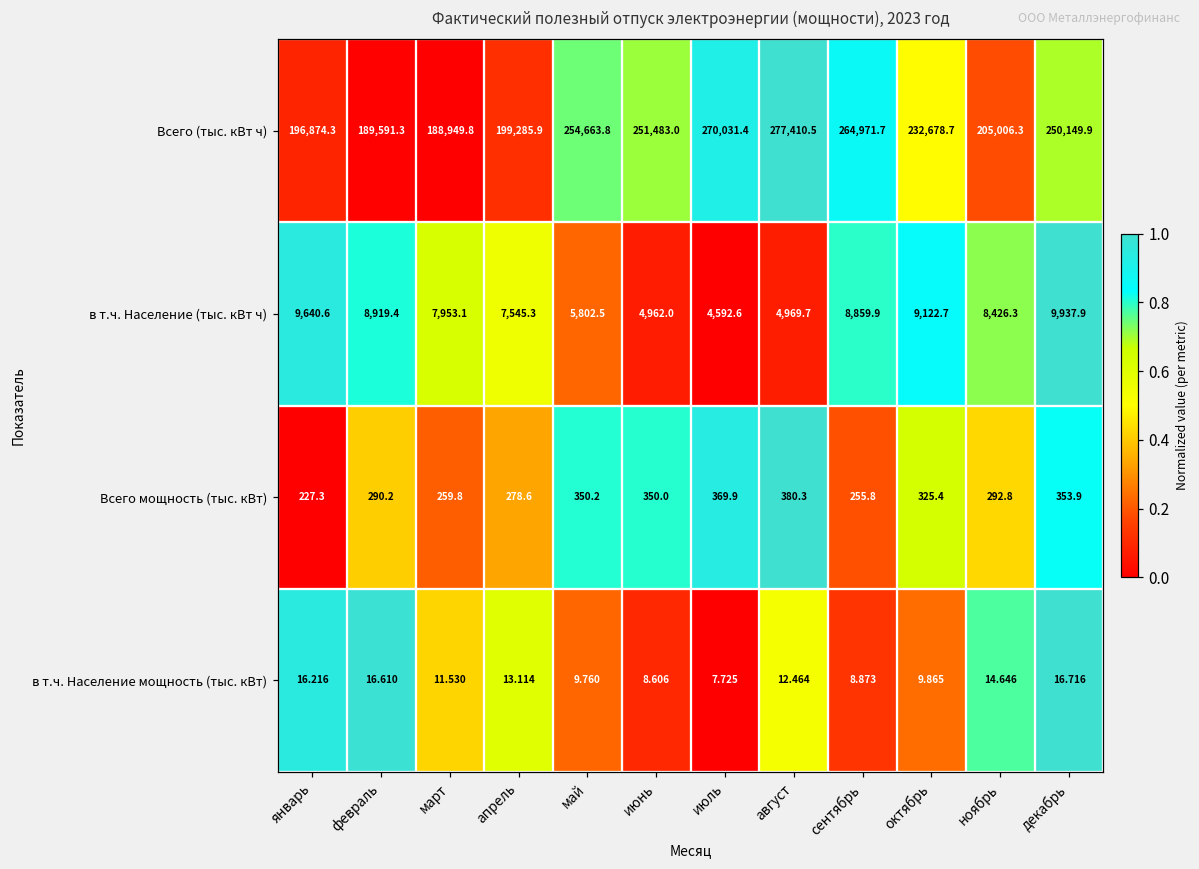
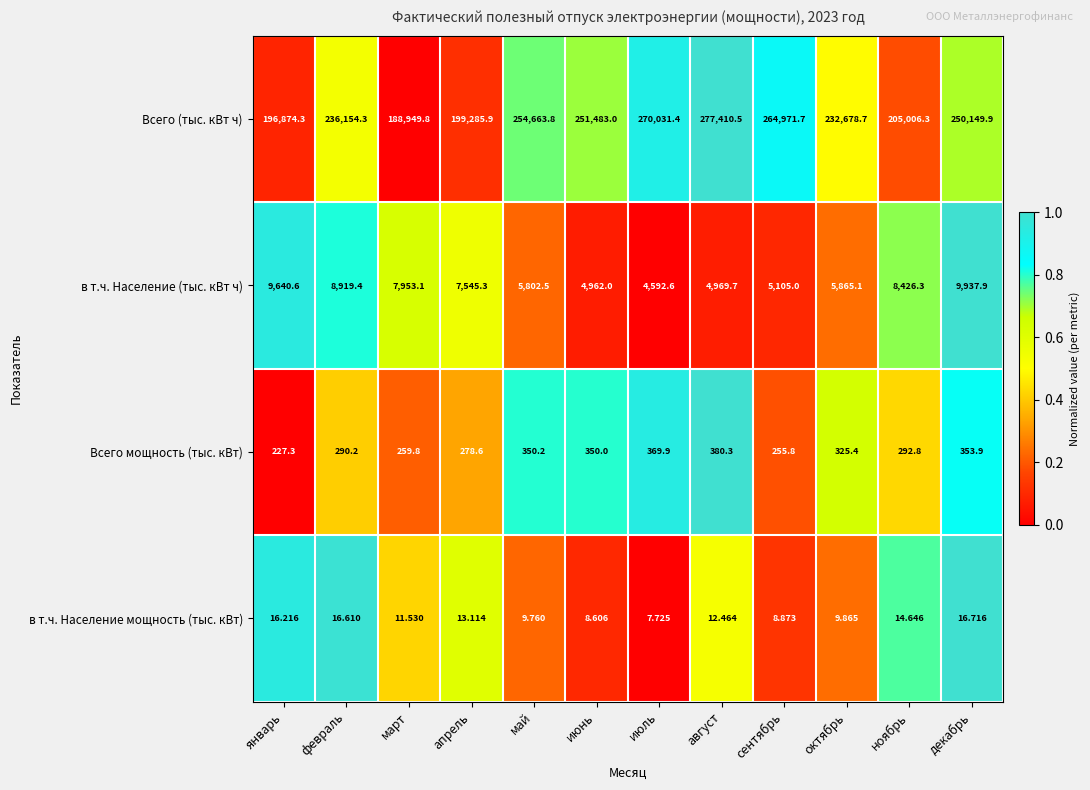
Всего (тыс. кВт ч), февраль: 189,591.3 -> 236,154.3
в т.ч. Население (тыс. кВт ч), сентябрь: 8,859.9 -> 5,105.0
в т.ч. Население (тыс. кВт ч), октябрь: 9,122.7 -> 5,865.1
